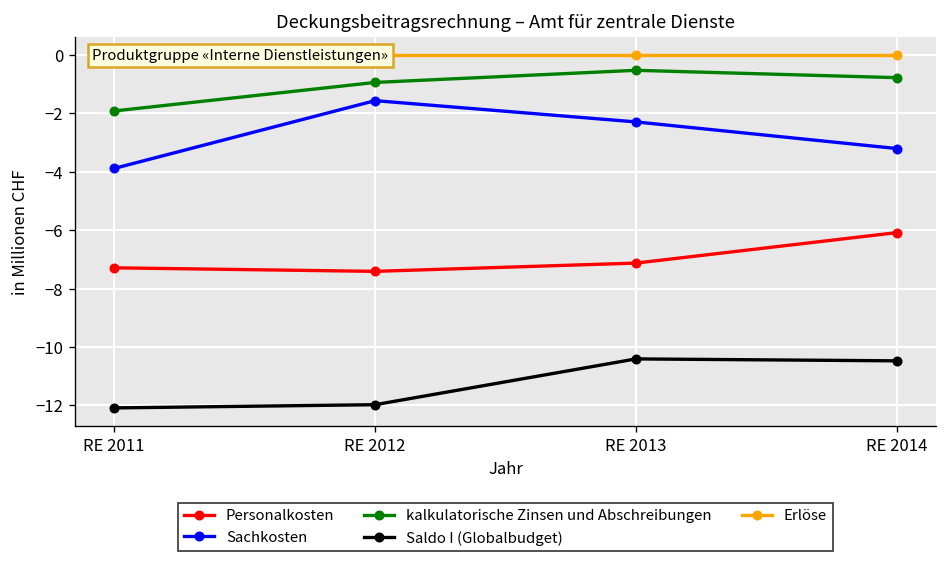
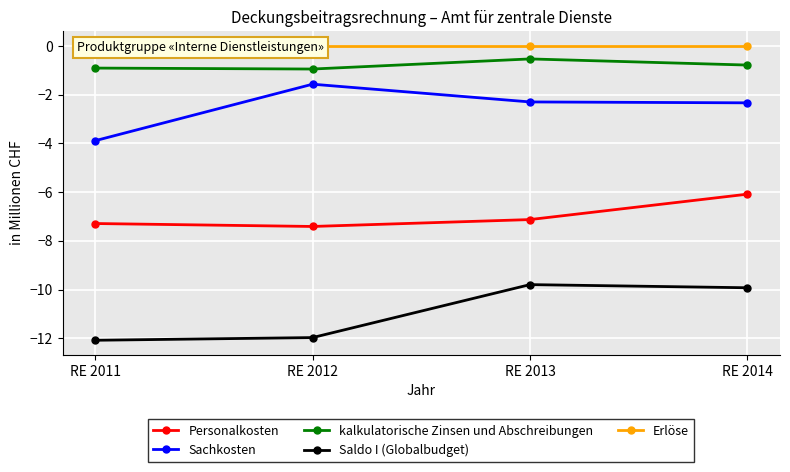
kalkulatorische Zinsen und Abschreibungen, RE 2011: -1.9 -> -0.9
Saldo I (Globalbudget), RE 2013: -10.4 -> -9.8
Sachkosten, RE 2014: -3.2 -> -2.3
Saldo I (Globalbudget), RE 2014: -10.5 -> -9.9
